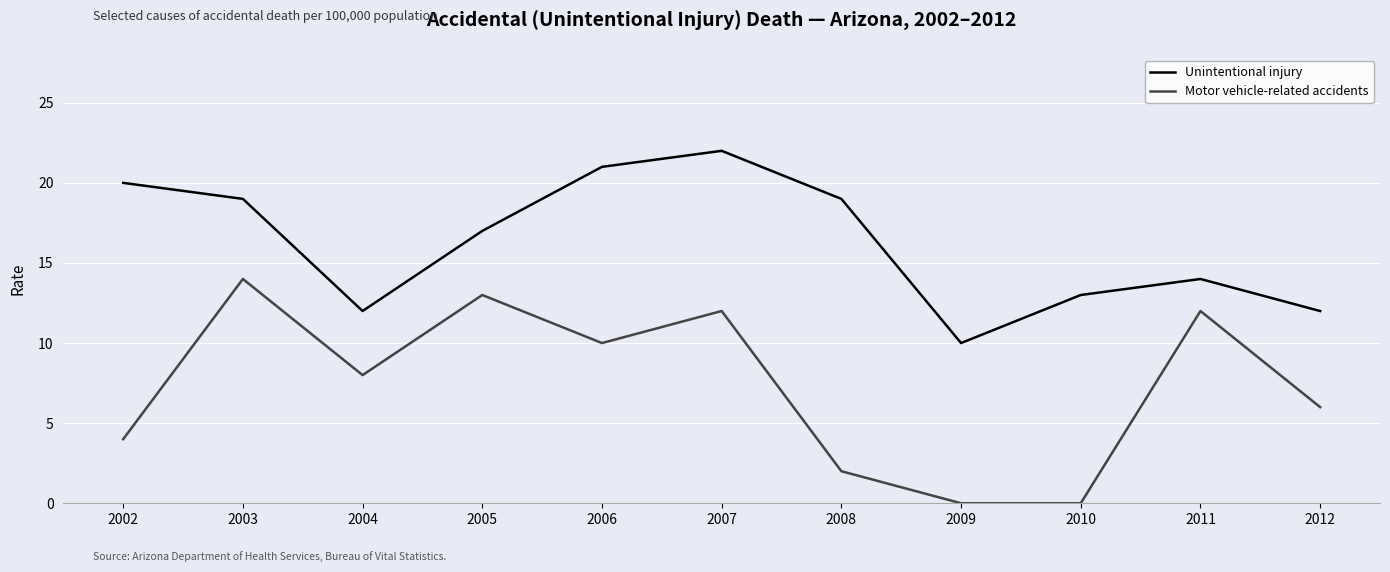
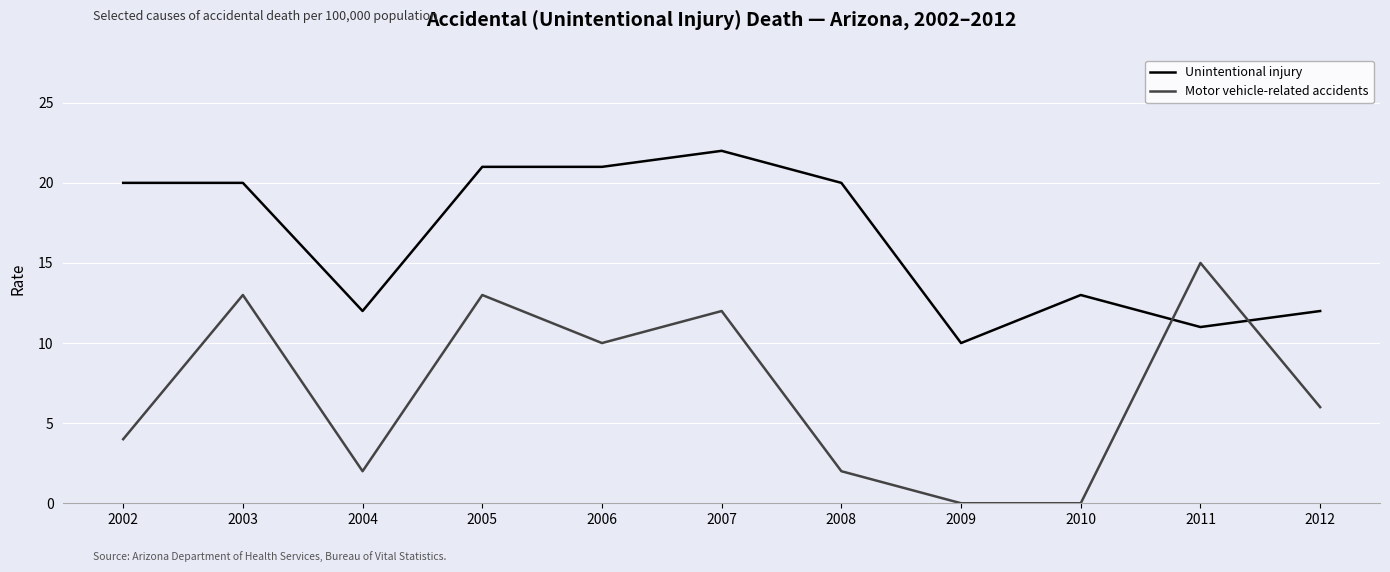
Unintentional injury, 2003: 19 -> 20
Motor vehicle-related accidents, 2003: 14 -> 13
Motor vehicle-related accidents, 2004: 8 -> 2
Unintentional injury, 2005: 17 -> 21
Unintentional injury, 2008: 19 -> 20
Unintentional injury, 2011: 14 -> 11
Motor vehicle-related accidents, 2011: 12 -> 15
